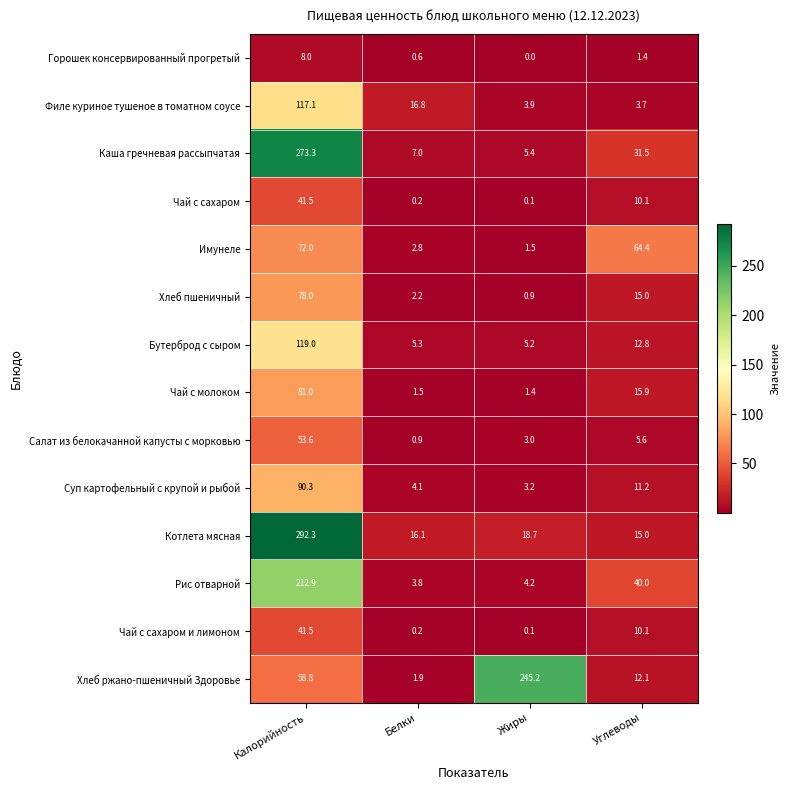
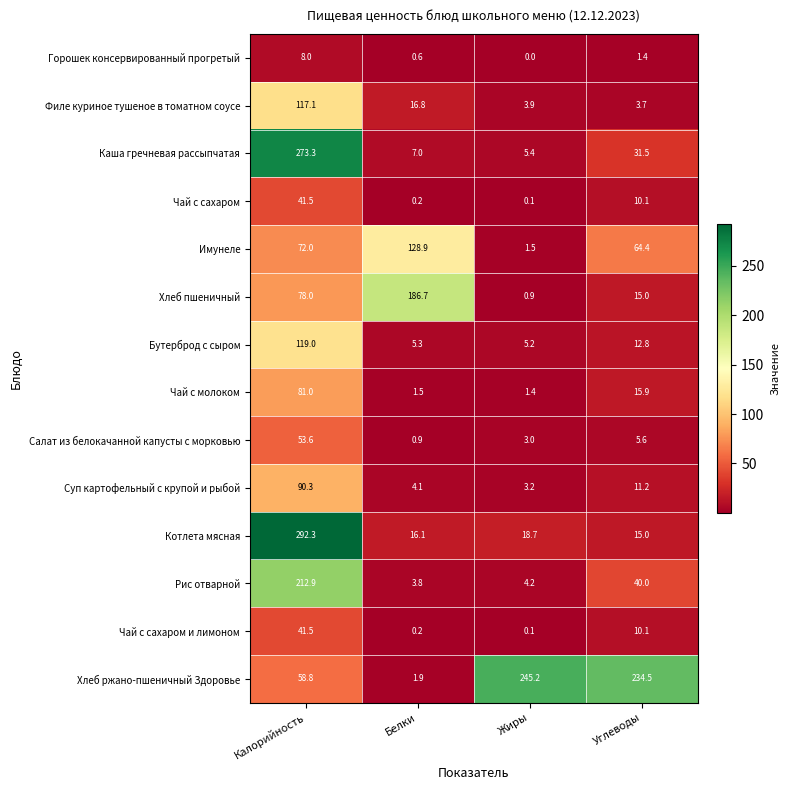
Имунеле, Белки: 2.8 -> 128.9
Хлеб пшеничный, Белки: 2.2 -> 186.7
Хлеб ржано-пшеничный Здоровье, Углеводы: 12.1 -> 234.5
